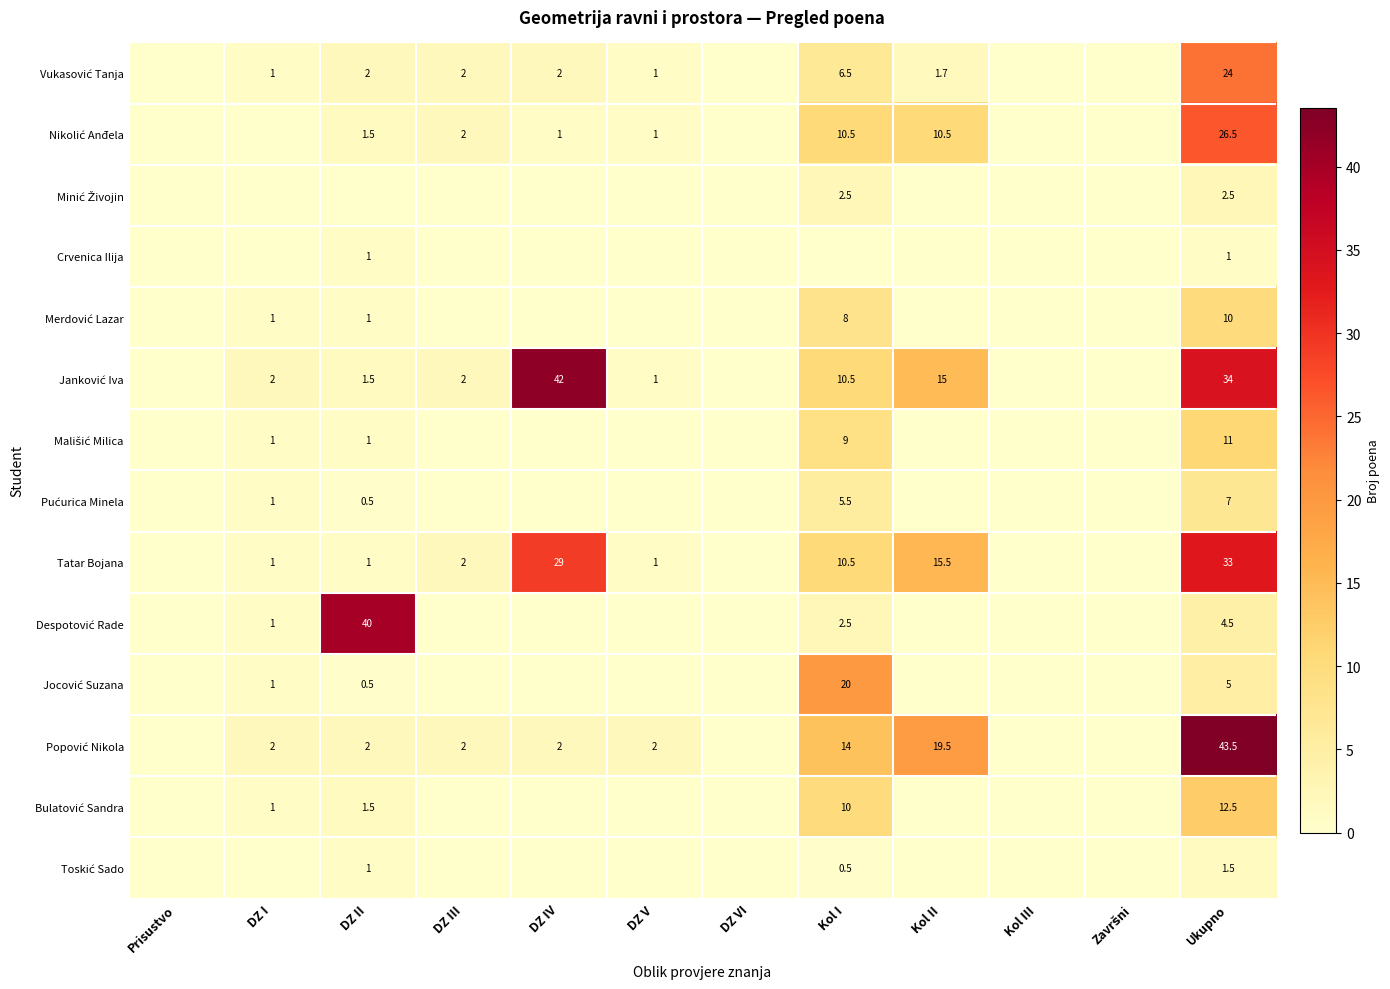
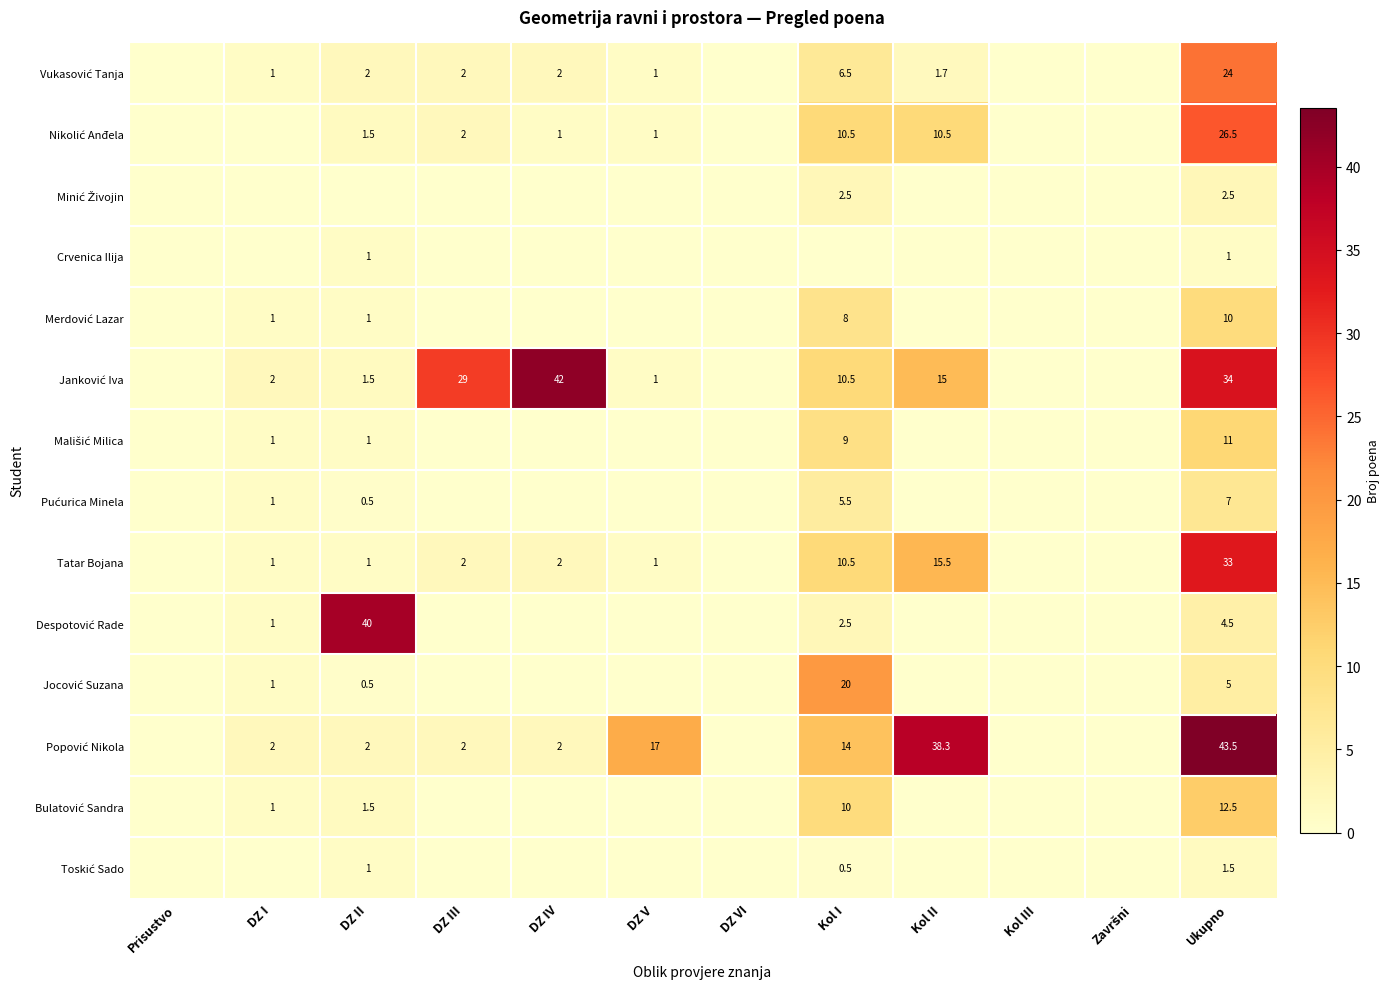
Janković Iva, DZ III: 2 -> 29
Tatar Bojana, DZ IV: 29 -> 2
Popović Nikola, DZ V: 2 -> 17
Popović Nikola, Kol II: 19.5 -> 38.3
